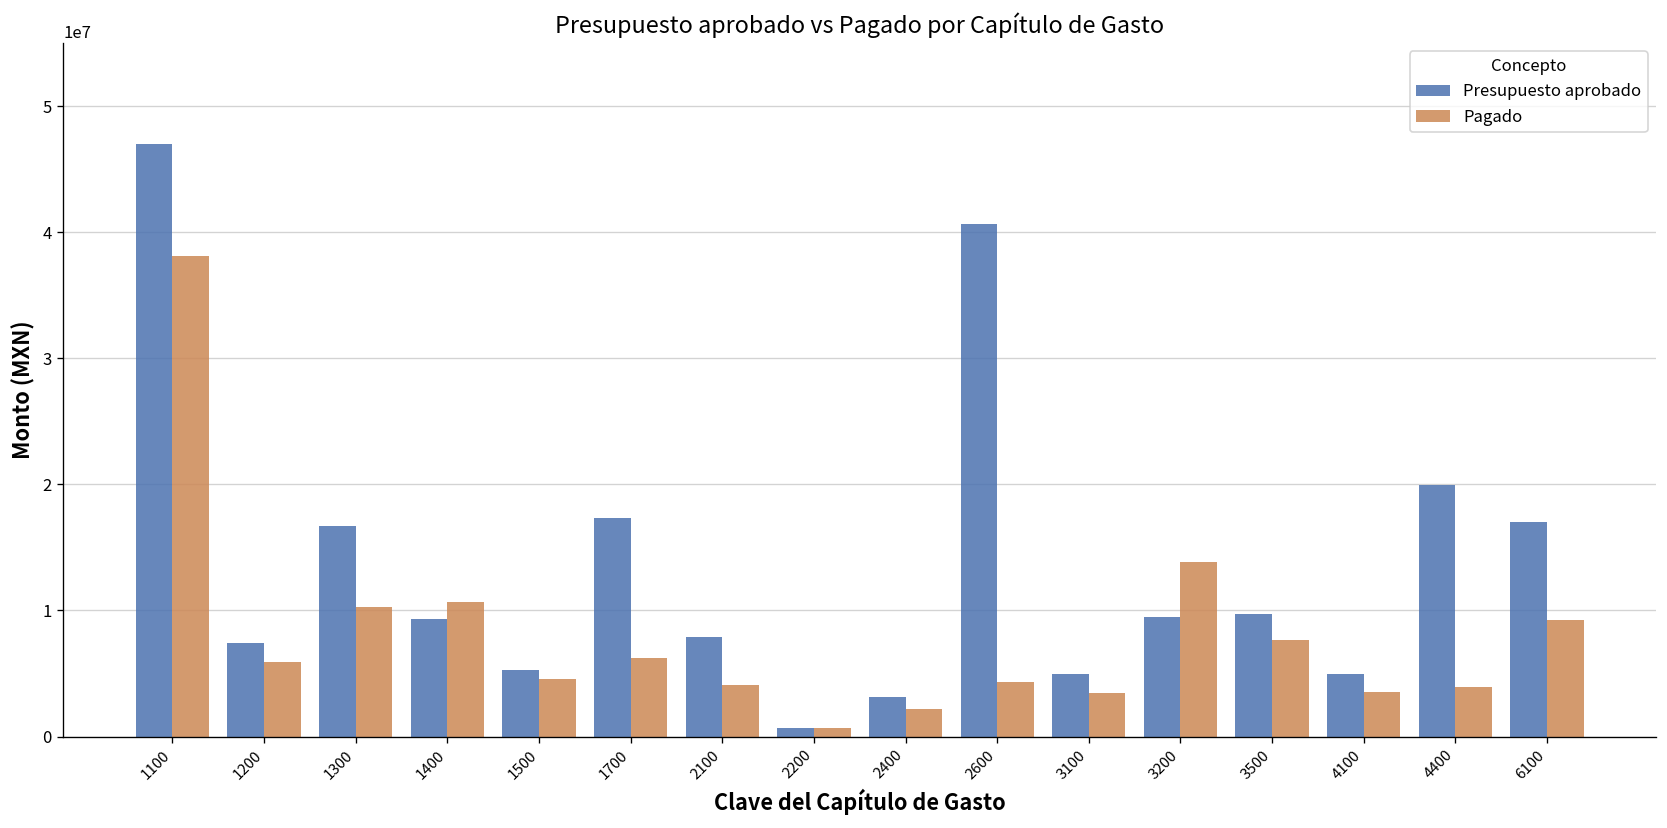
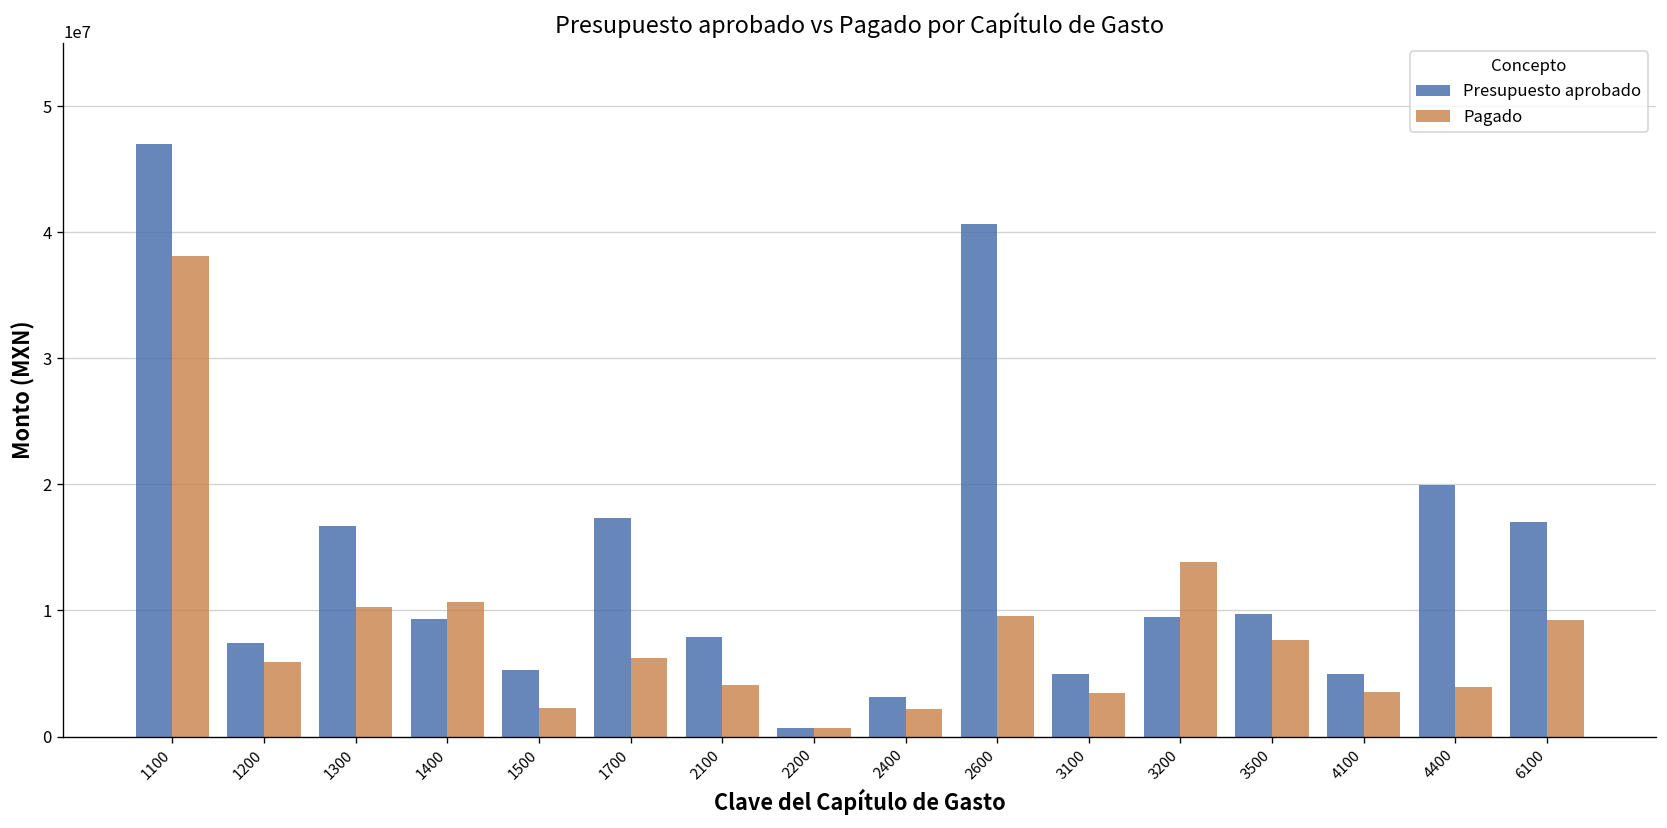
Pagado, 1500: 4500000 -> 2200000
Pagado, 2600: 4300000 -> 9500000
